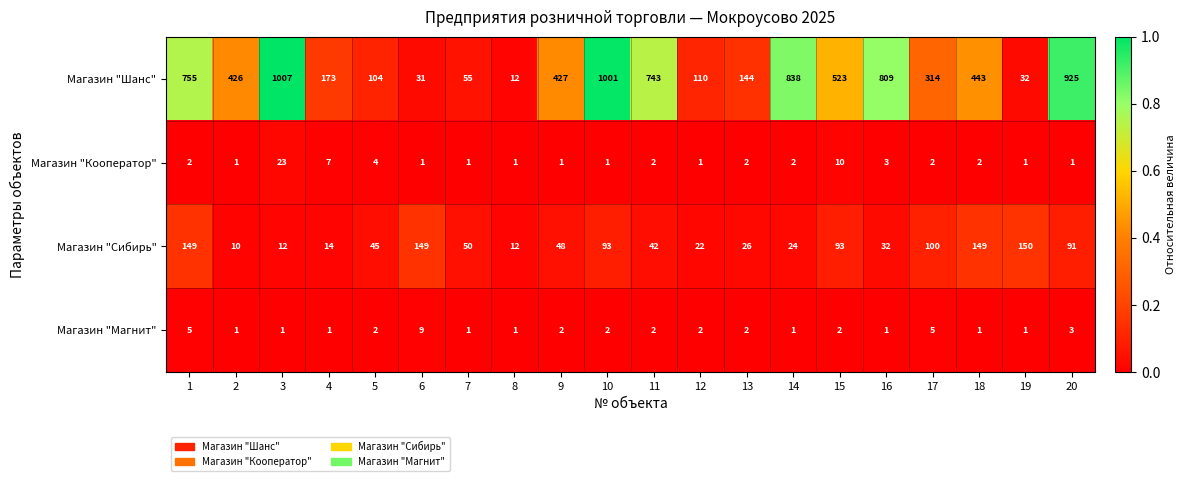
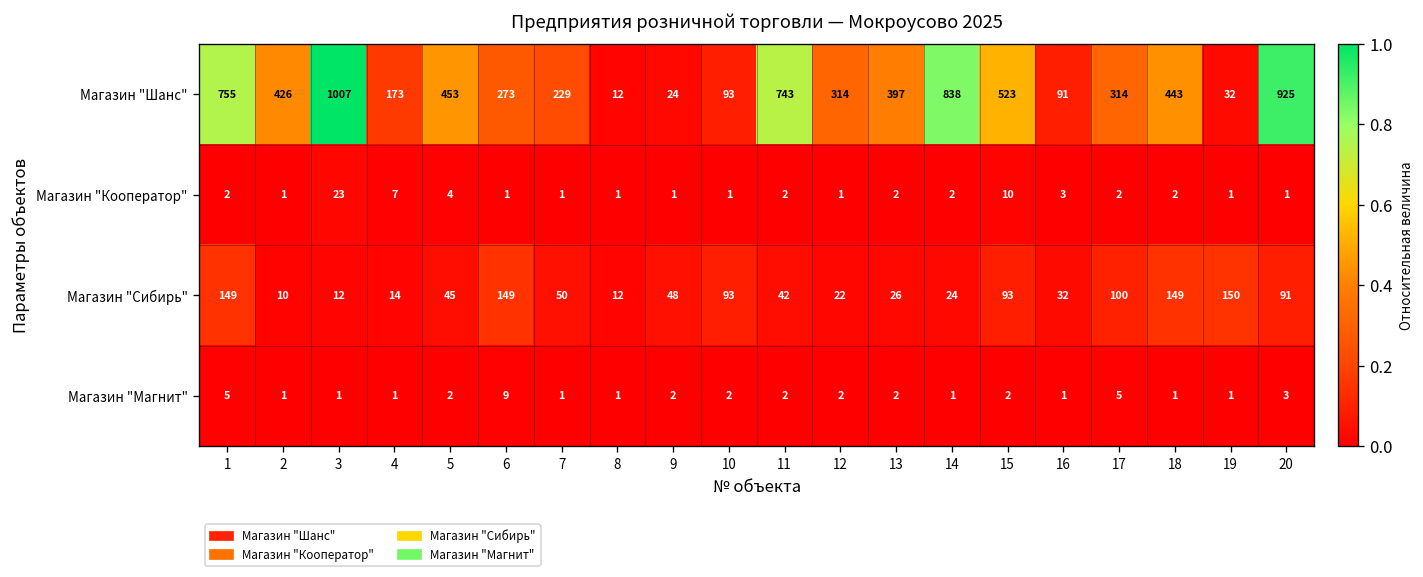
Магазин "Шанс", 5: 104 -> 453
Магазин "Шанс", 6: 31 -> 273
Магазин "Шанс", 7: 55 -> 229
Магазин "Шанс", 9: 427 -> 24
Магазин "Шанс", 10: 1001 -> 93
Магазин "Шанс", 12: 110 -> 314
Магазин "Шанс", 13: 144 -> 397
Магазин "Шанс", 16: 809 -> 91
